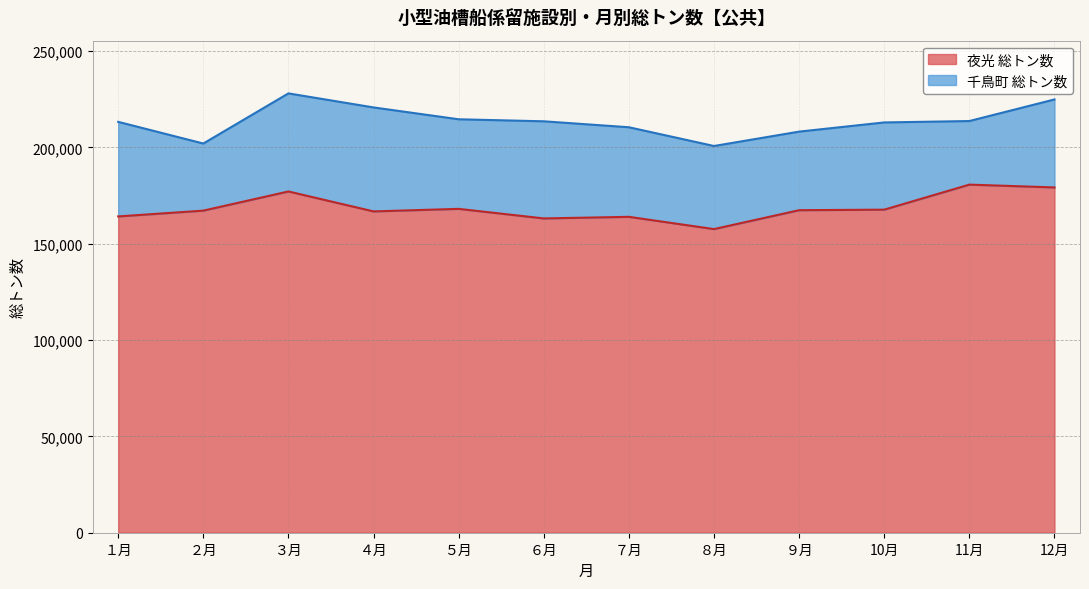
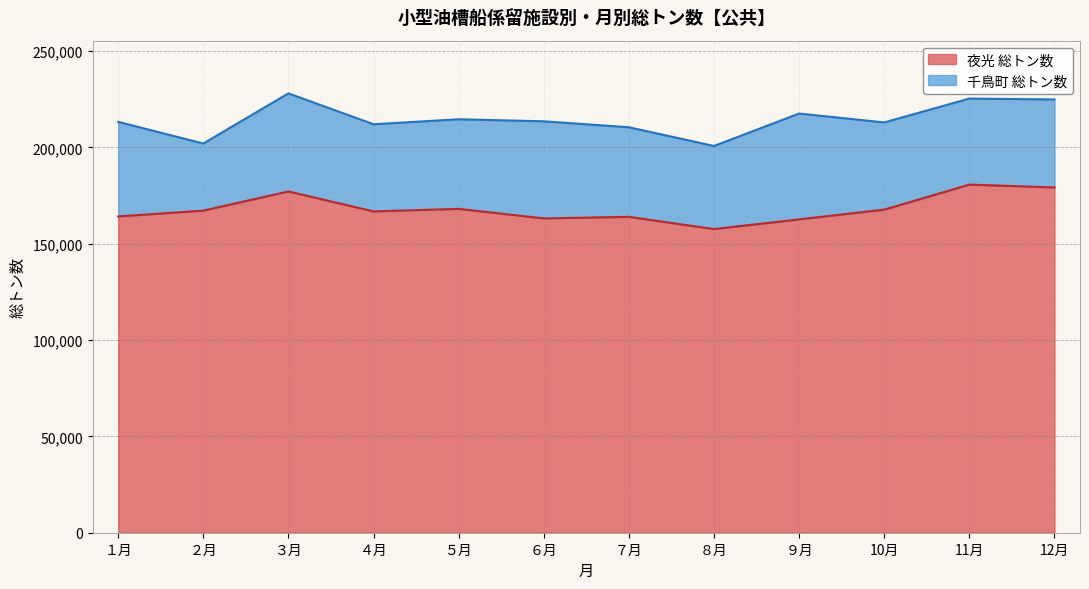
千鳥町 総トン数, ４月: 54,000 -> 45,000
夜光 総トン数, ９月: 167,000 -> 163,000
千鳥町 総トン数, ９月: 41,000 -> 55,000
千鳥町 総トン数, 11月: 33,000 -> 45,000
